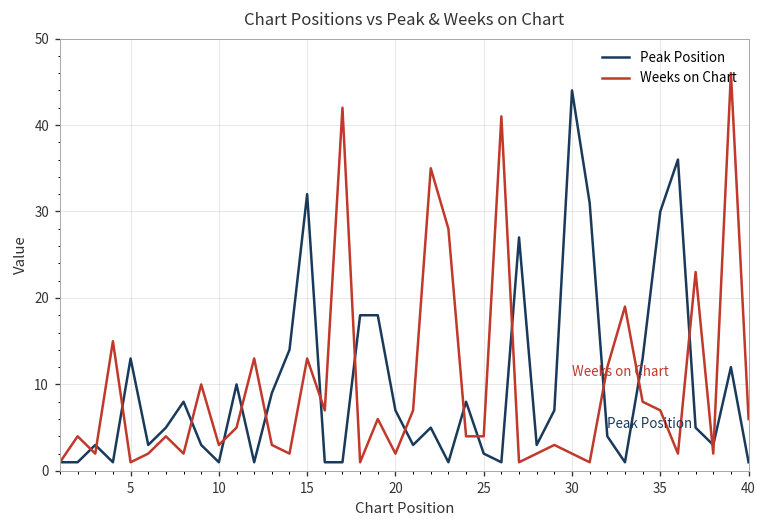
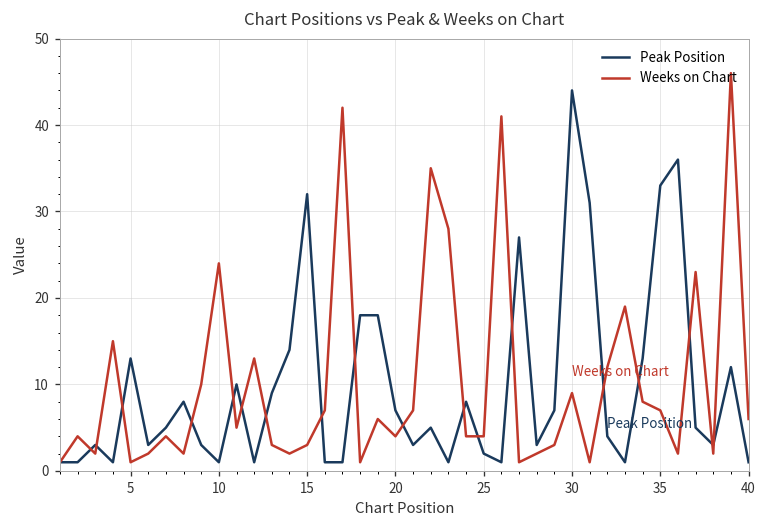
Weeks on Chart, 10: 3 -> 24
Weeks on Chart, 15: 13 -> 3
Weeks on Chart, 20: 2 -> 4
Weeks on Chart, 30: 2 -> 9
Peak Position, 35: 30 -> 33
